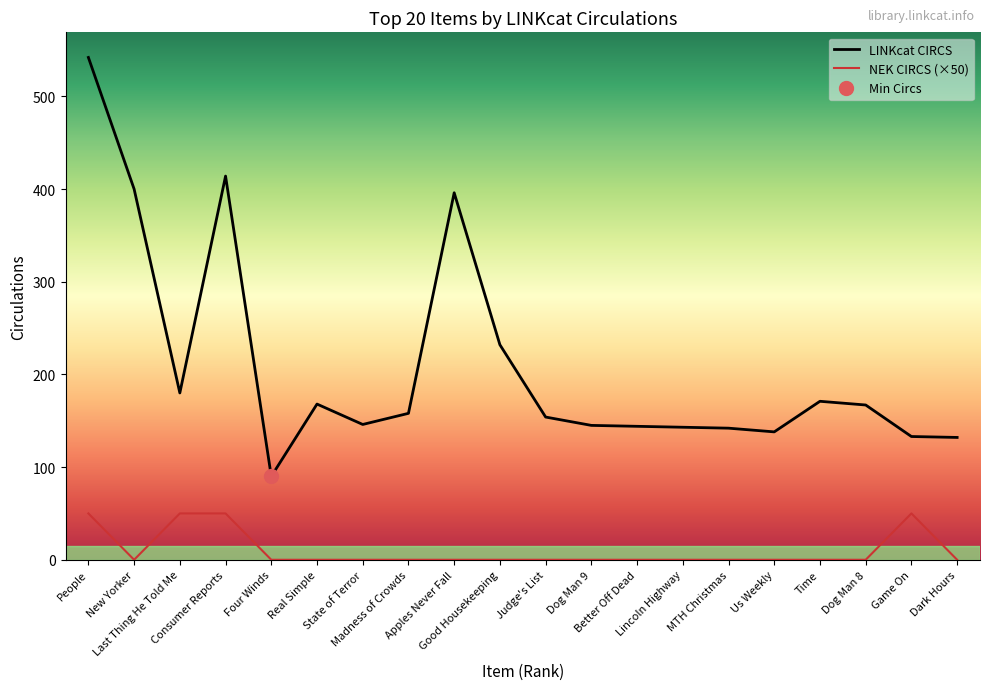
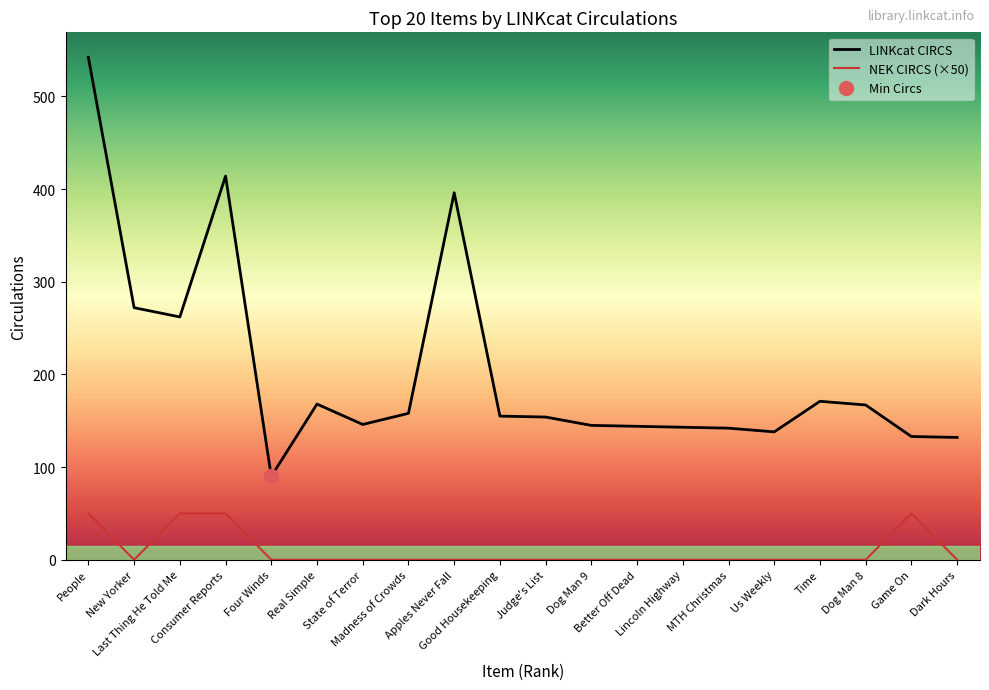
LINKcat CIRCS, New Yorker: 400 -> 270
LINKcat CIRCS, Last Thing He Told Me: 180 -> 260
LINKcat CIRCS, Good Housekeeping: 230 -> 160
